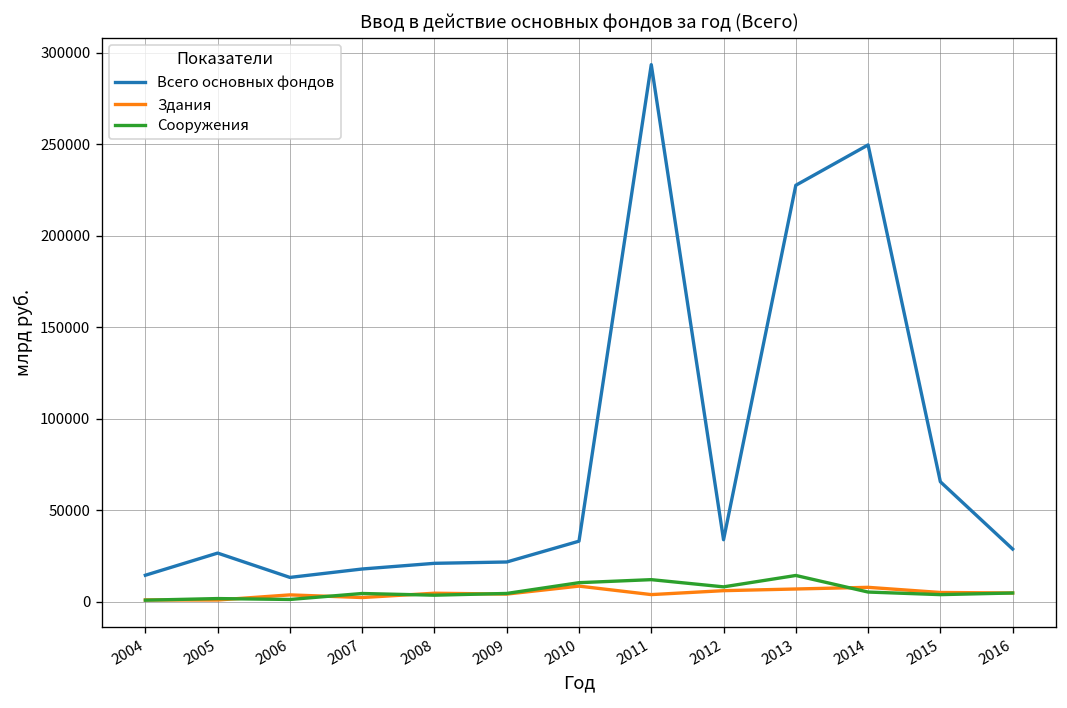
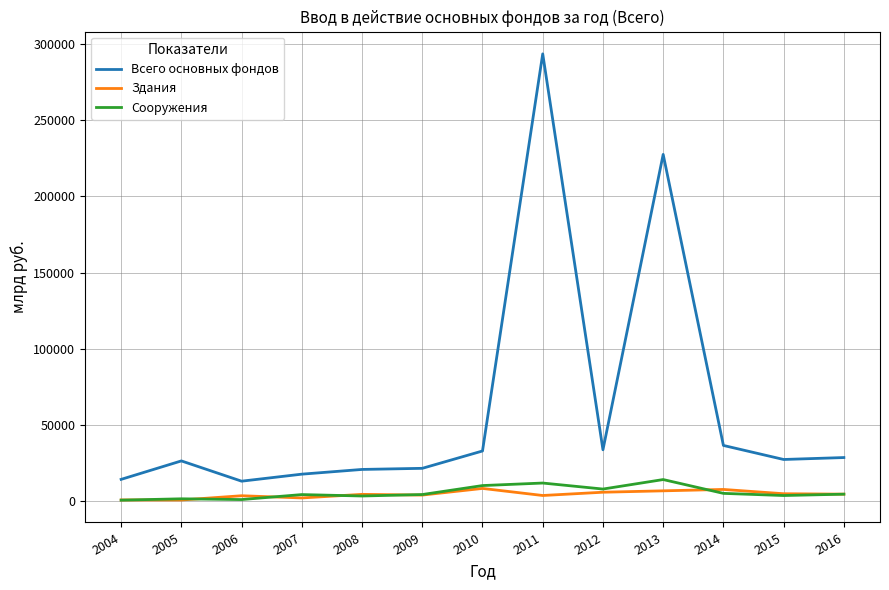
Всего основных фондов, 2014: 250000 -> 37000
Всего основных фондов, 2015: 66000 -> 28000
